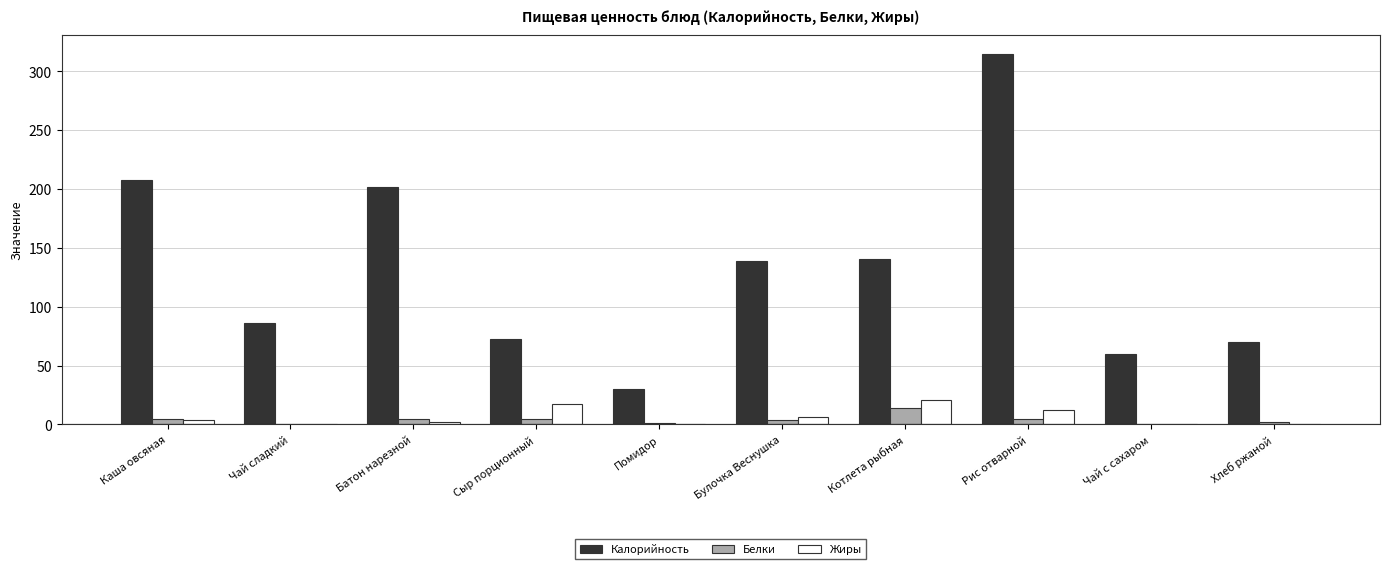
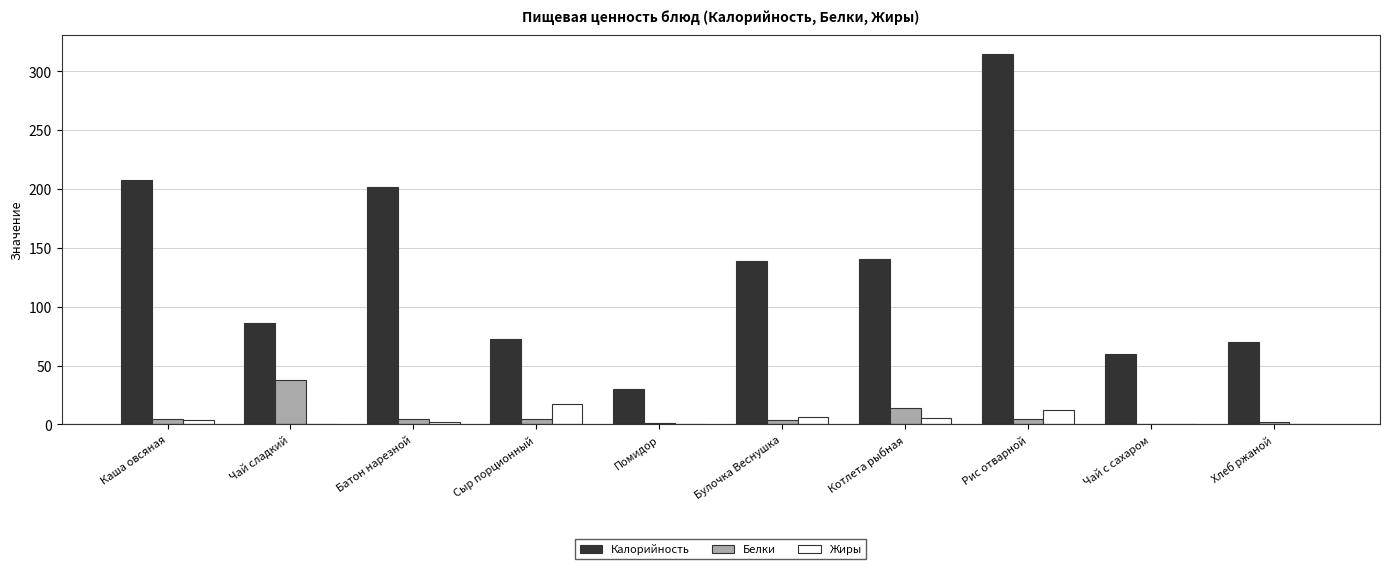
Белки, Чай сладкий: 0 -> 38
Жиры, Котлета рыбная: 21 -> 5
